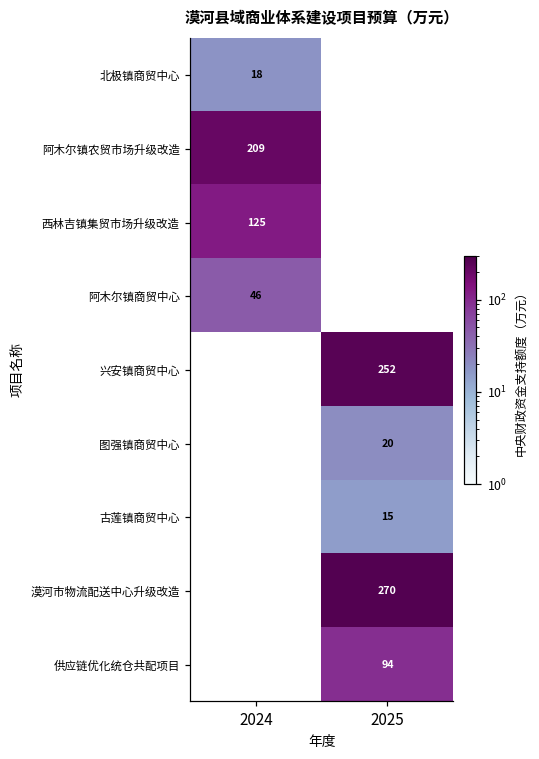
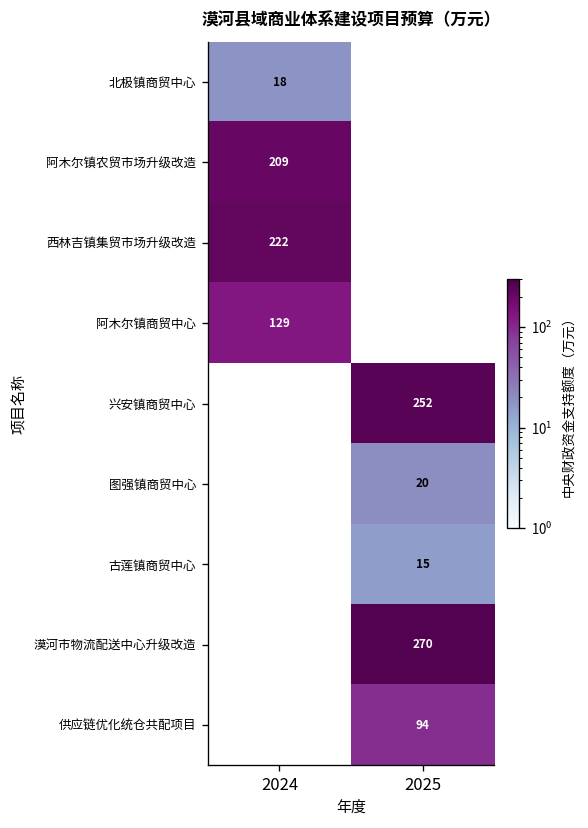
西林吉镇集贸市场升级改造, 2024: 125 -> 222
阿木尔镇商贸中心, 2024: 46 -> 129
